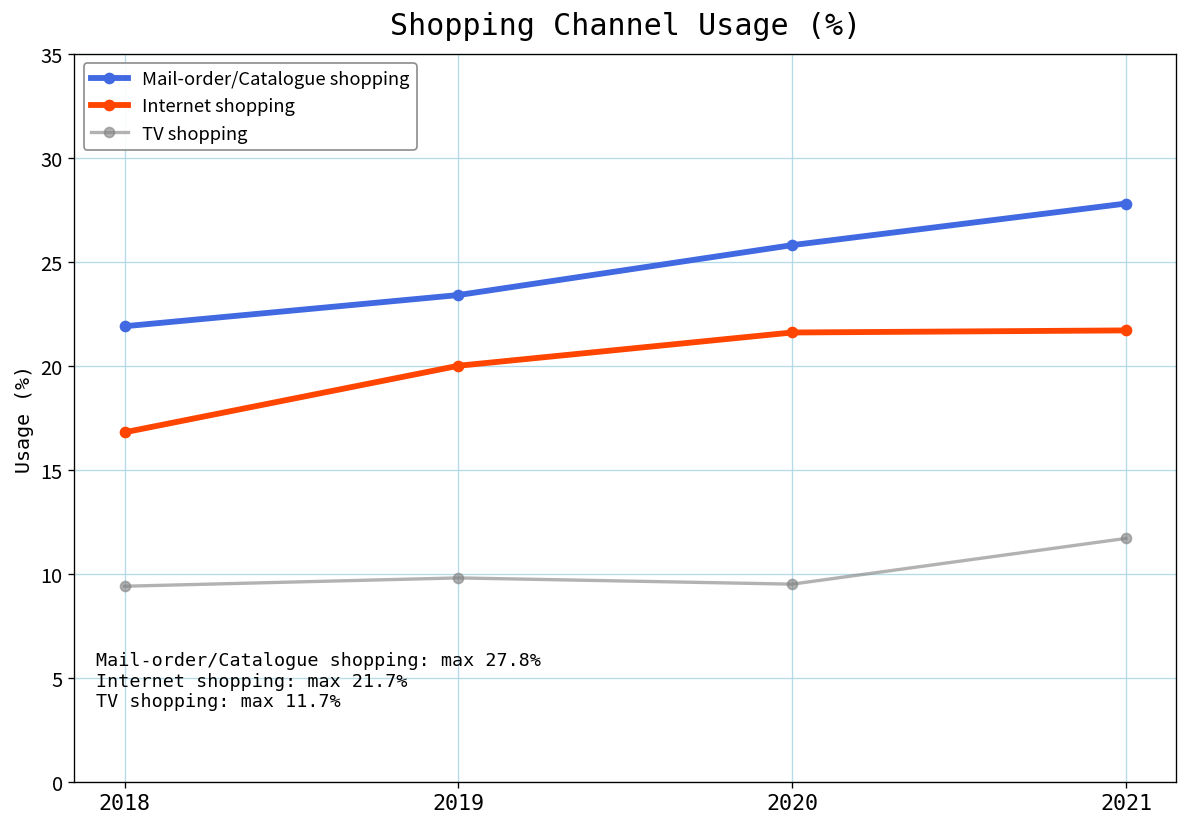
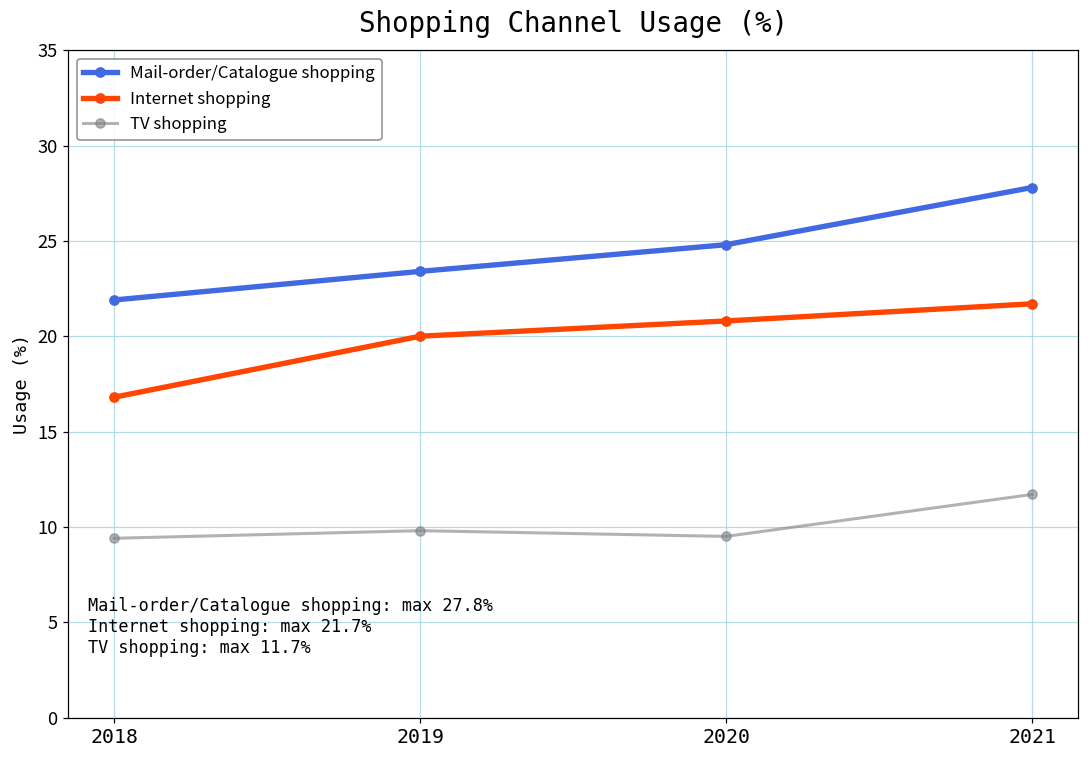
Mail-order/Catalogue shopping, 2020: 25.8 -> 24.8
Internet shopping, 2020: 21.6 -> 20.8
